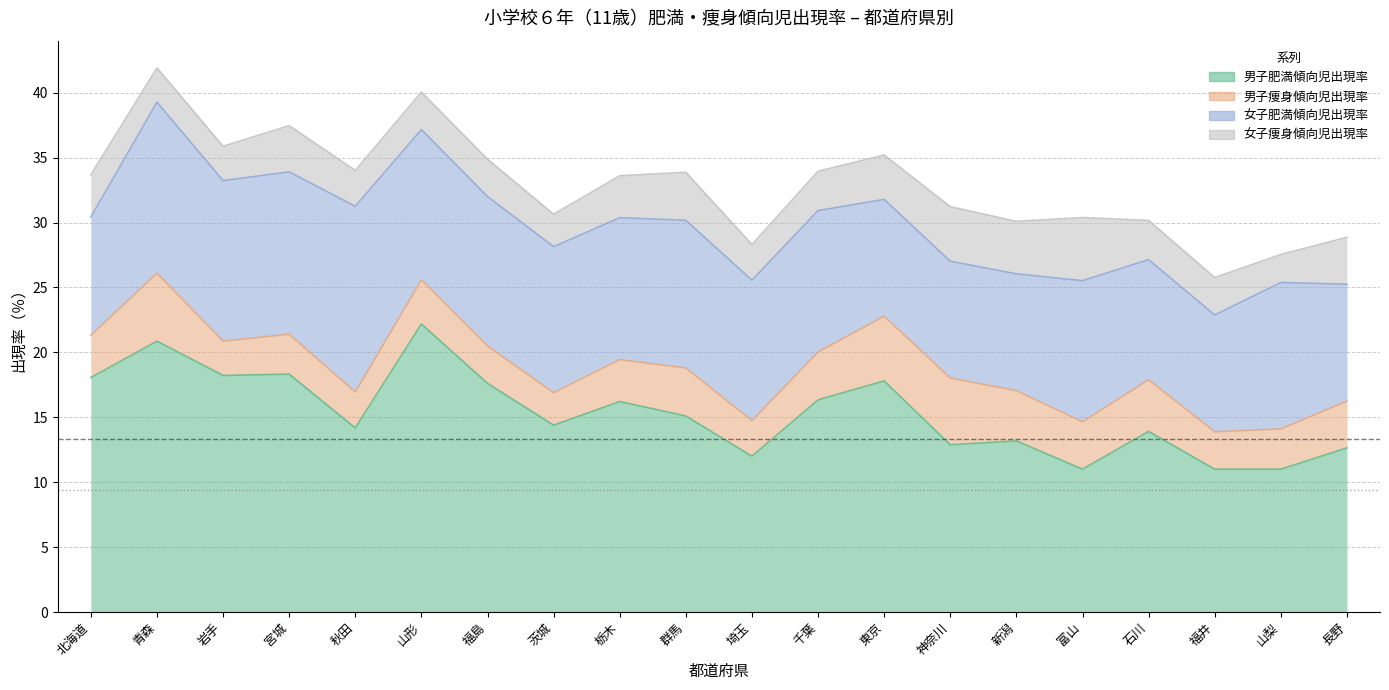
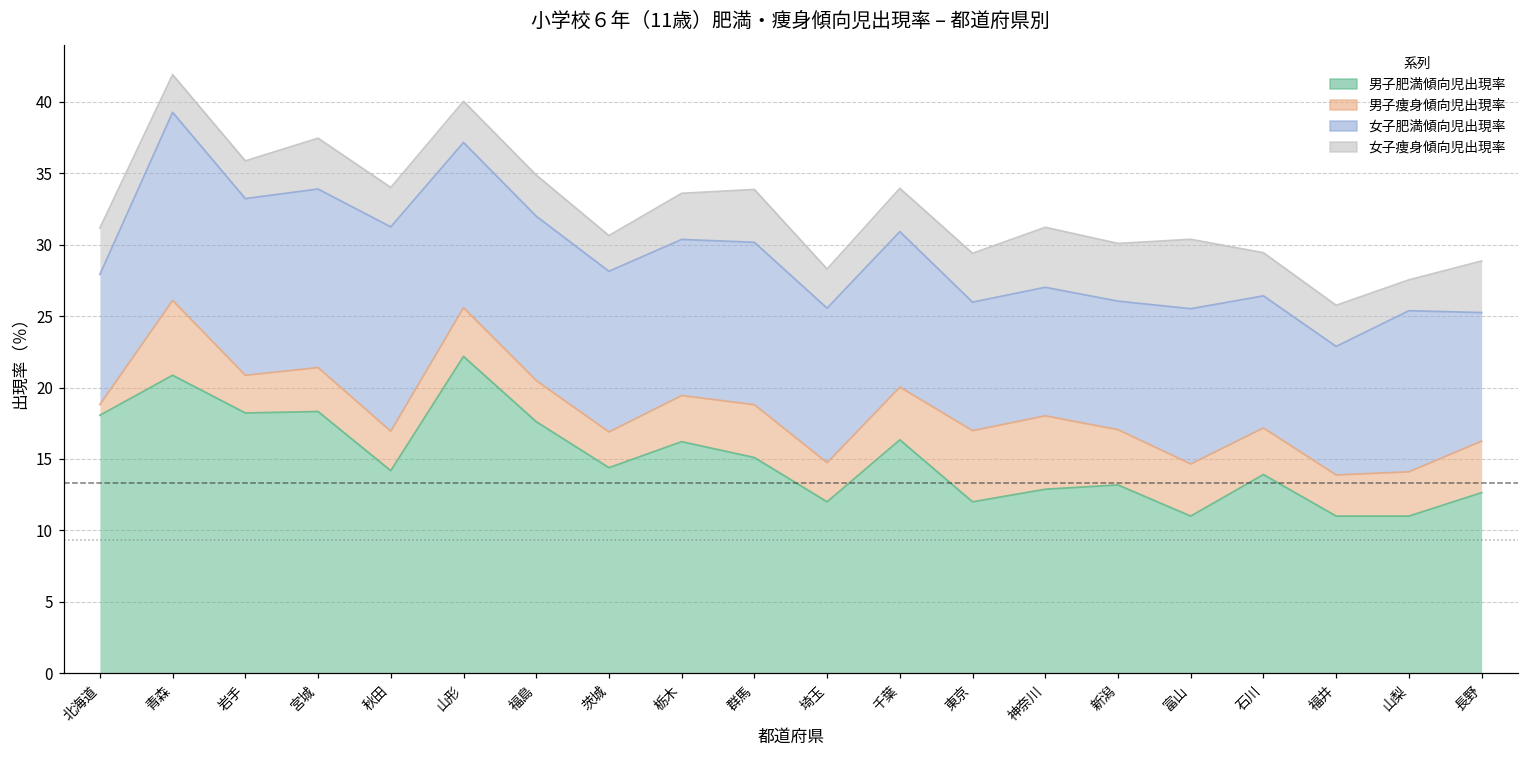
男子痩身傾向児出現率, 北海道: 3.3 -> 0.8
男子肥満傾向児出現率, 東京: 17.8 -> 12.0
男子痩身傾向児出現率, 石川: 4.0 -> 3.3
